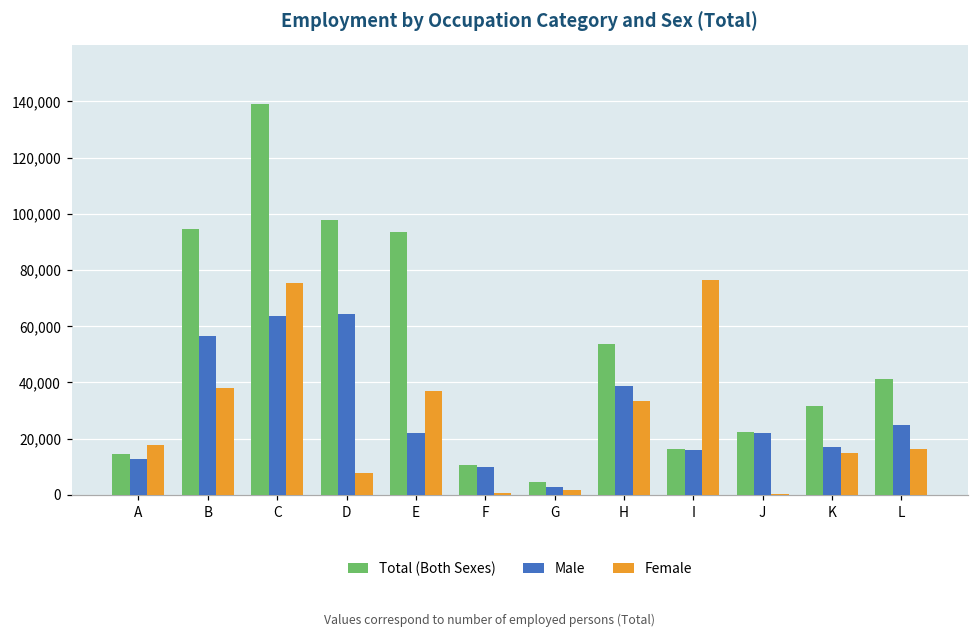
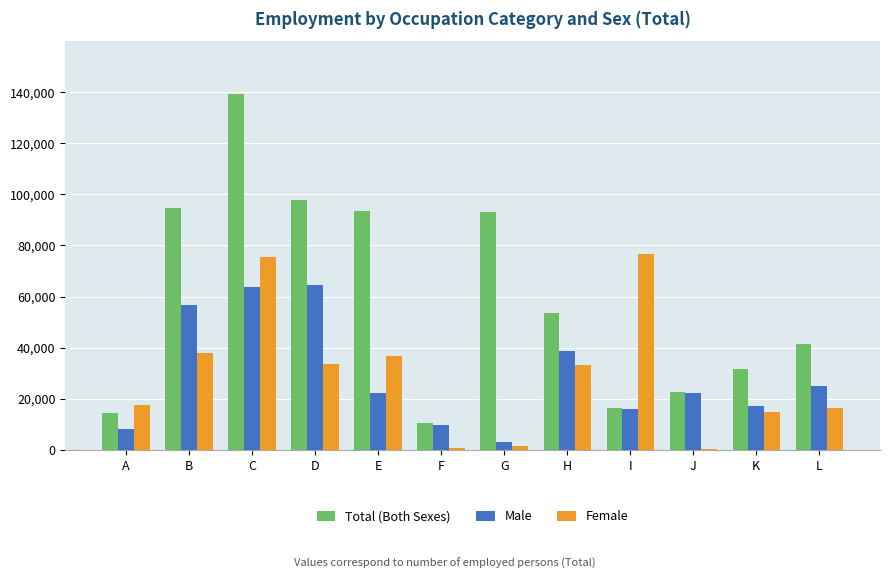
Male, A: 13,000 -> 8,000
Female, D: 8,000 -> 34,000
Total (Both Sexes), G: 4,000 -> 93,000
